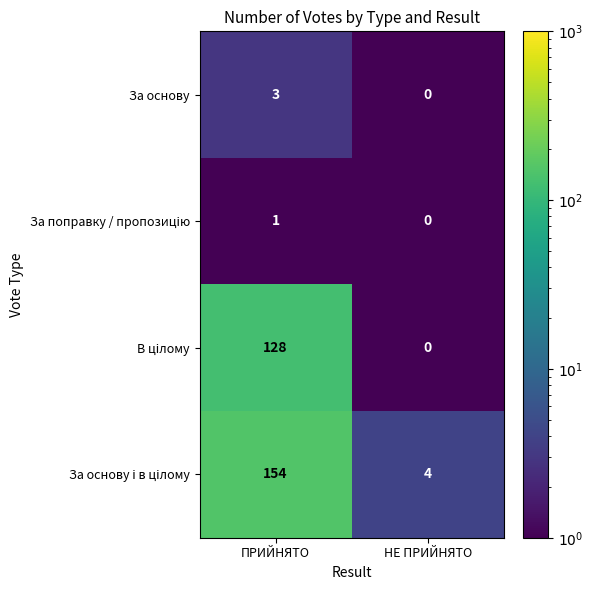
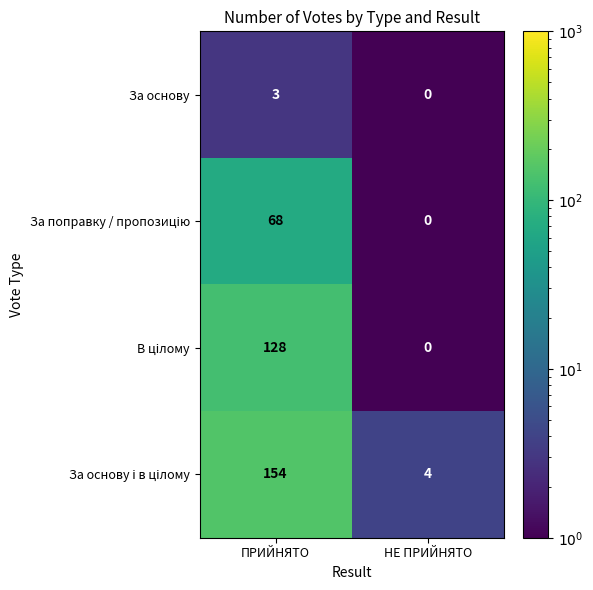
За поправку / пропозицію, ПРИЙНЯТО: 1 -> 68
